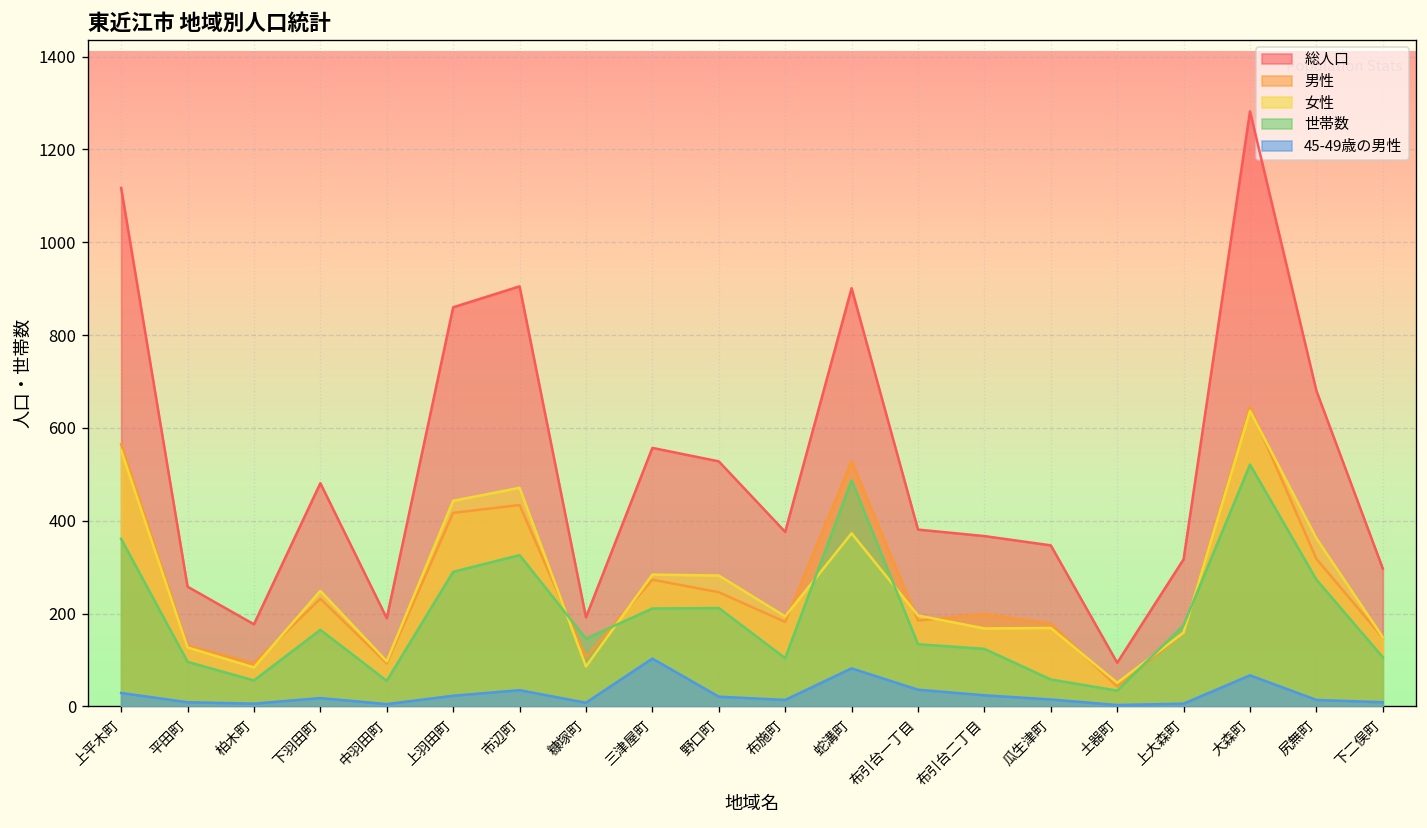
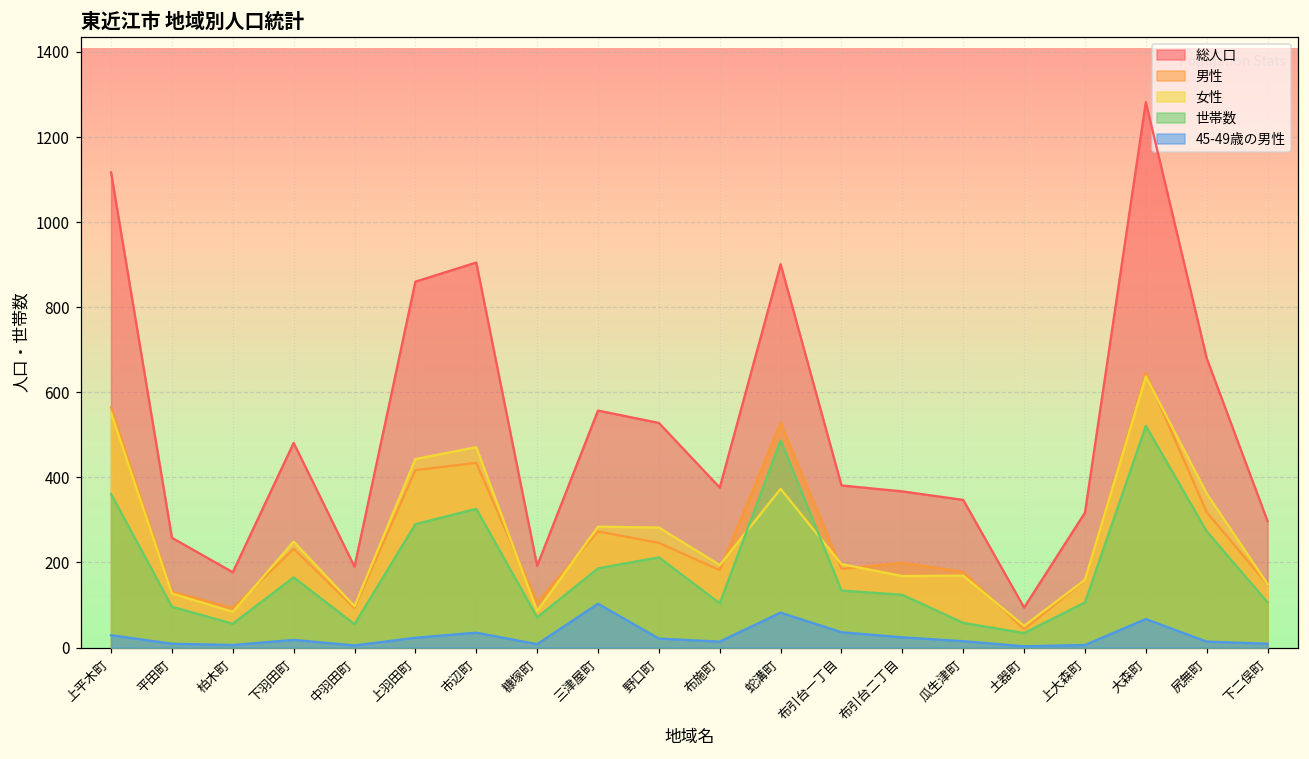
世帯数, 糠塚町: 150 -> 70
世帯数, 三津屋町: 210 -> 190
世帯数, 上大森町: 180 -> 110
